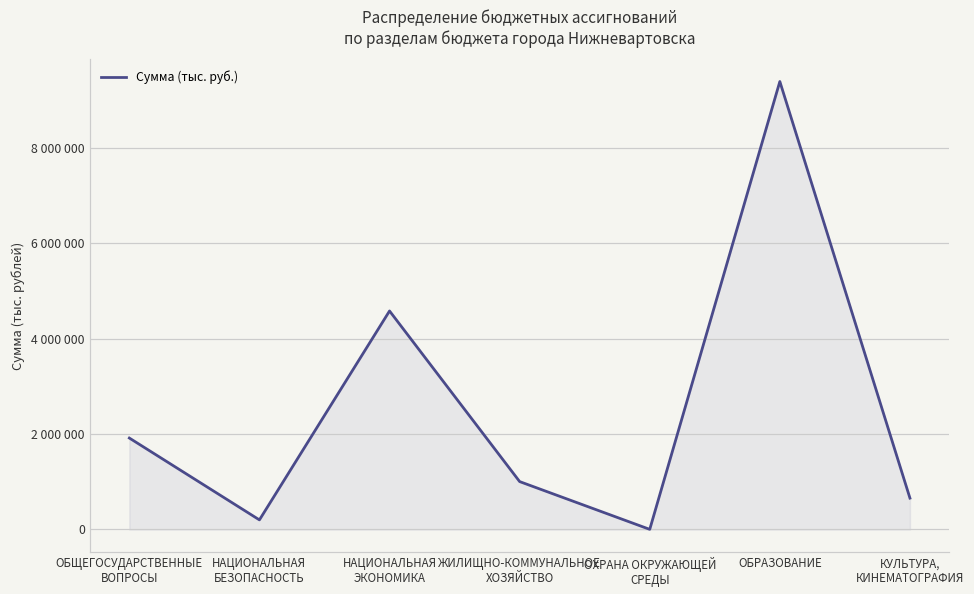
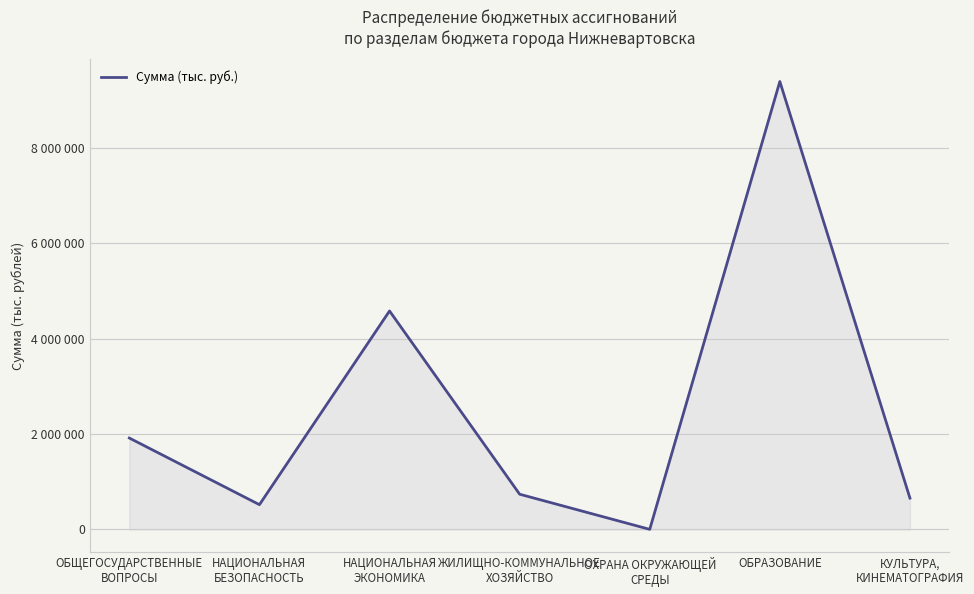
НАЦИОНАЛЬНАЯ БЕЗОПАСНОСТЬ: 200000 -> 500000
ЖИЛИЩНО-КОММУНАЛЬНОЕ ХОЗЯЙСТВО: 1000000 -> 700000
